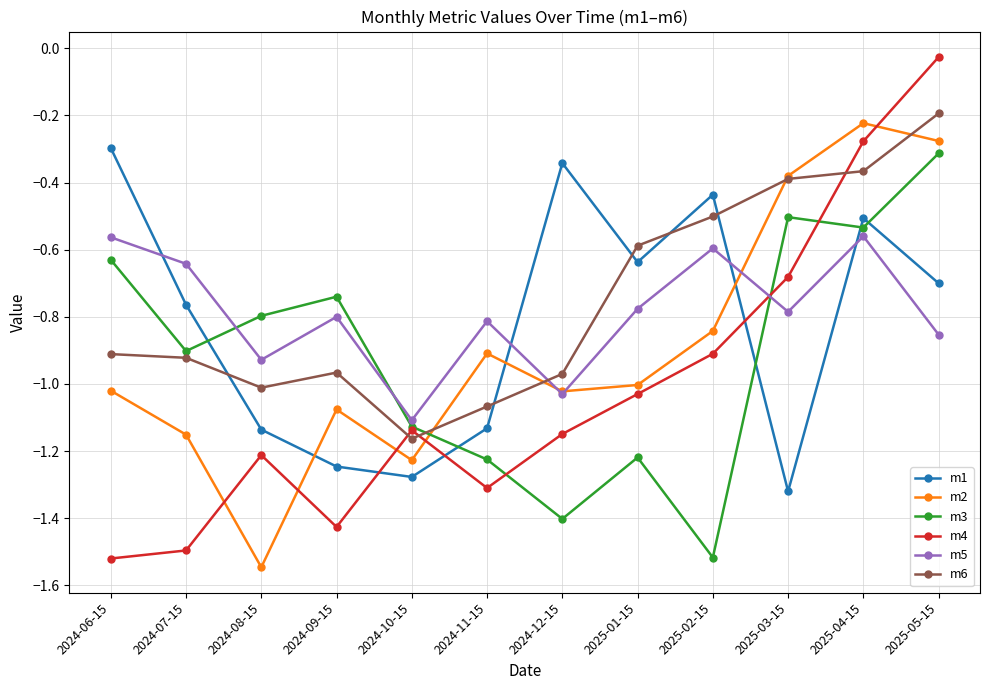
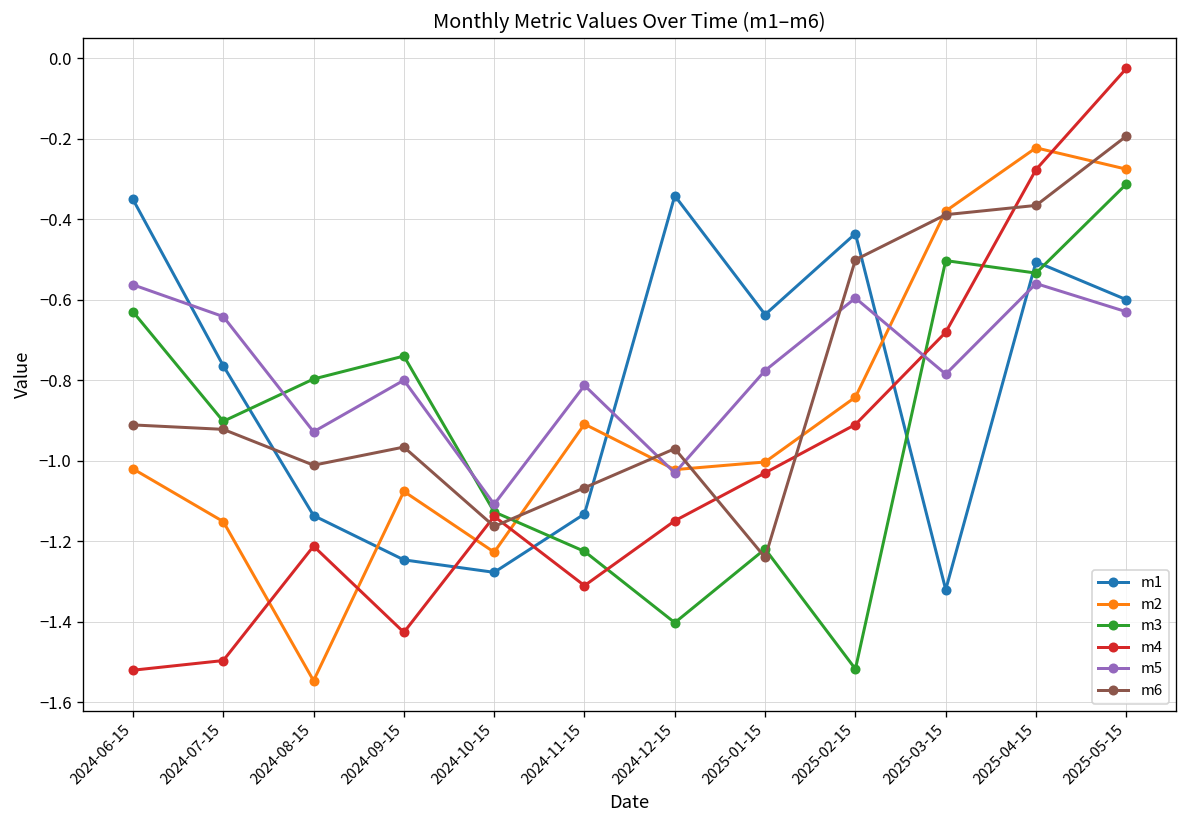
m1, 2024-06-15: -0.30 -> -0.35
m6, 2025-01-15: -0.59 -> -1.24
m1, 2025-05-15: -0.7 -> -0.6
m5, 2025-05-15: -0.85 -> -0.63
